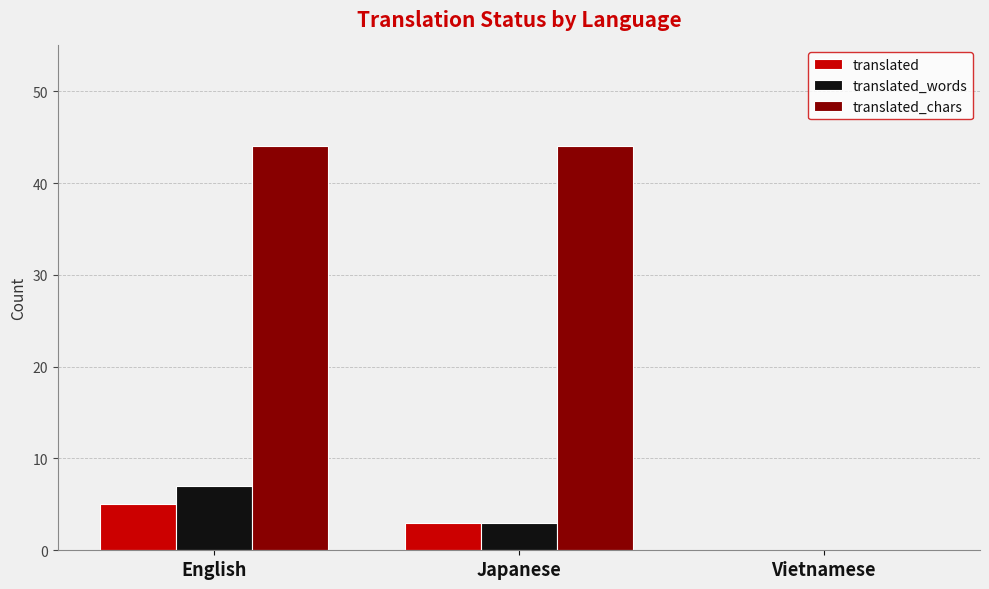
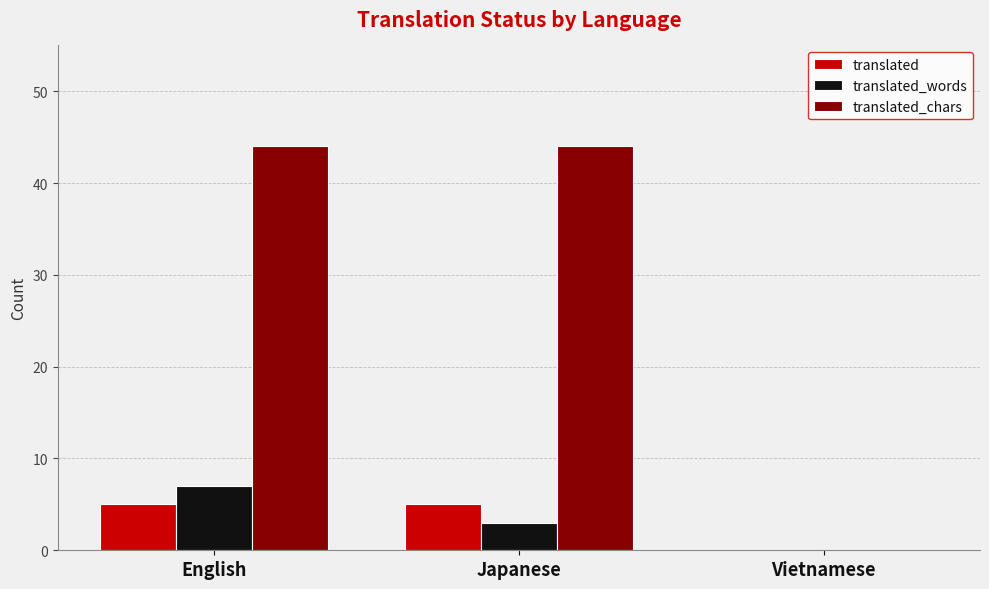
translated, Japanese: 3 -> 5
